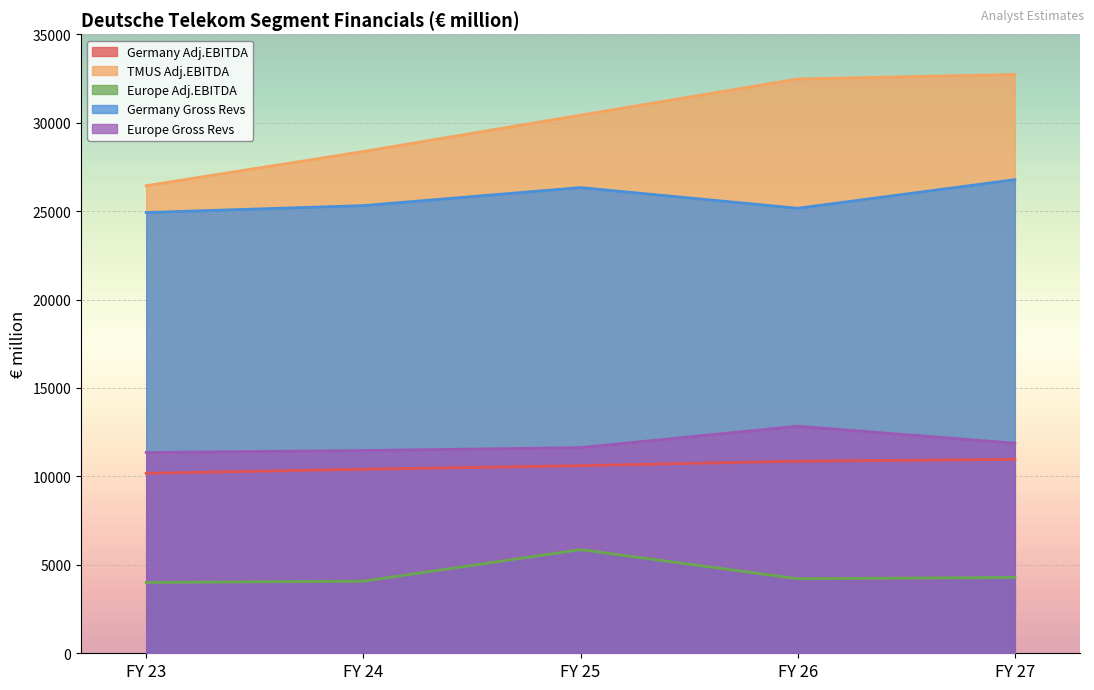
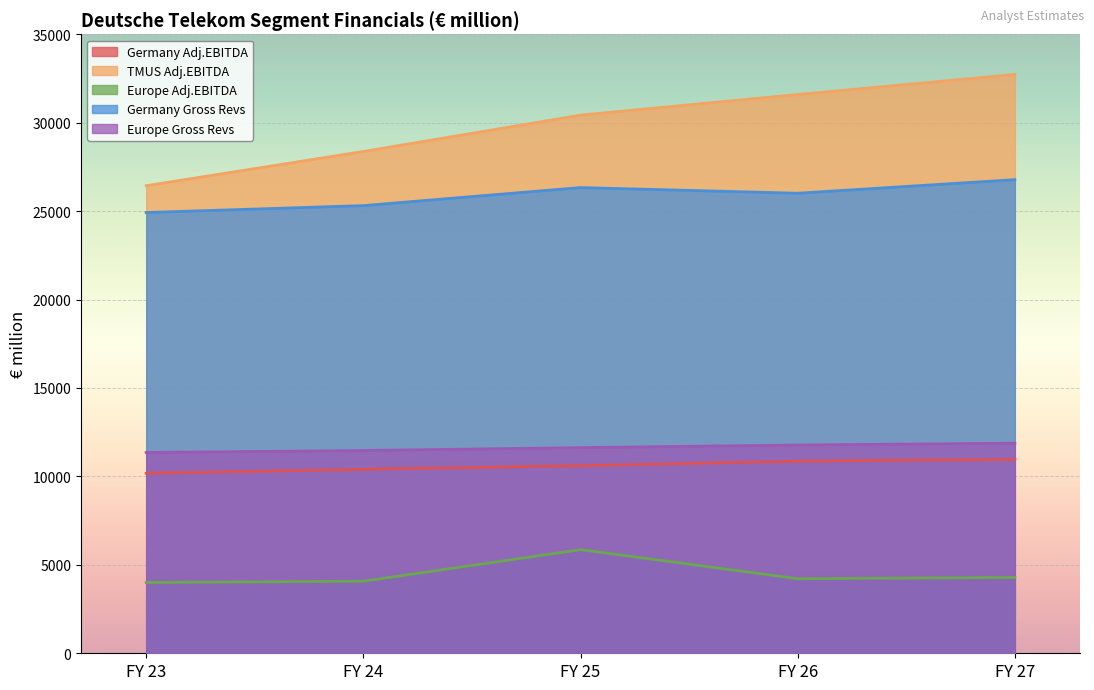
TMUS Adj.EBITDA, FY 26: 32500 -> 31600
Germany Gross Revs, FY 26: 25200 -> 26000
Europe Gross Revs, FY 26: 12800 -> 11800
